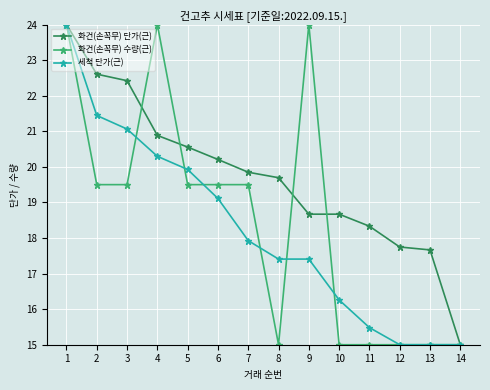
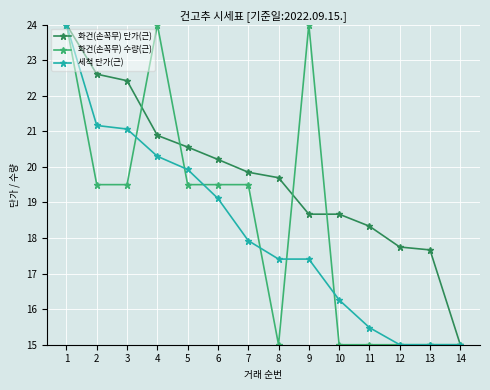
세척 단가(근), 2: 21.4 -> 21.2
